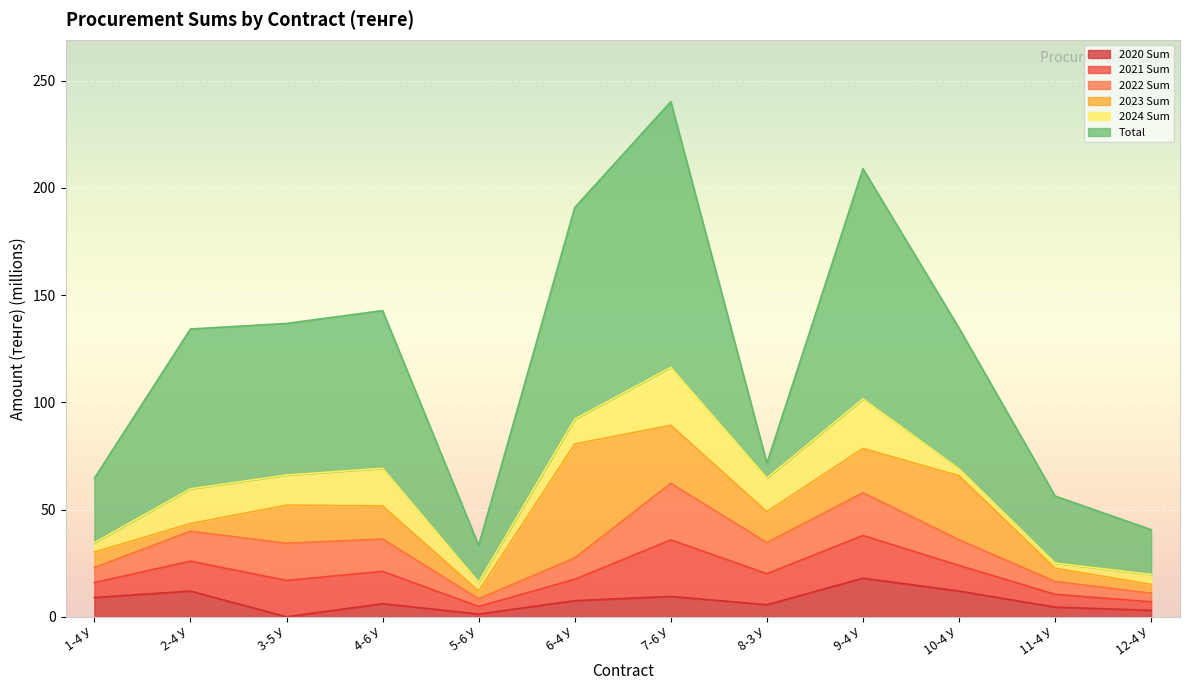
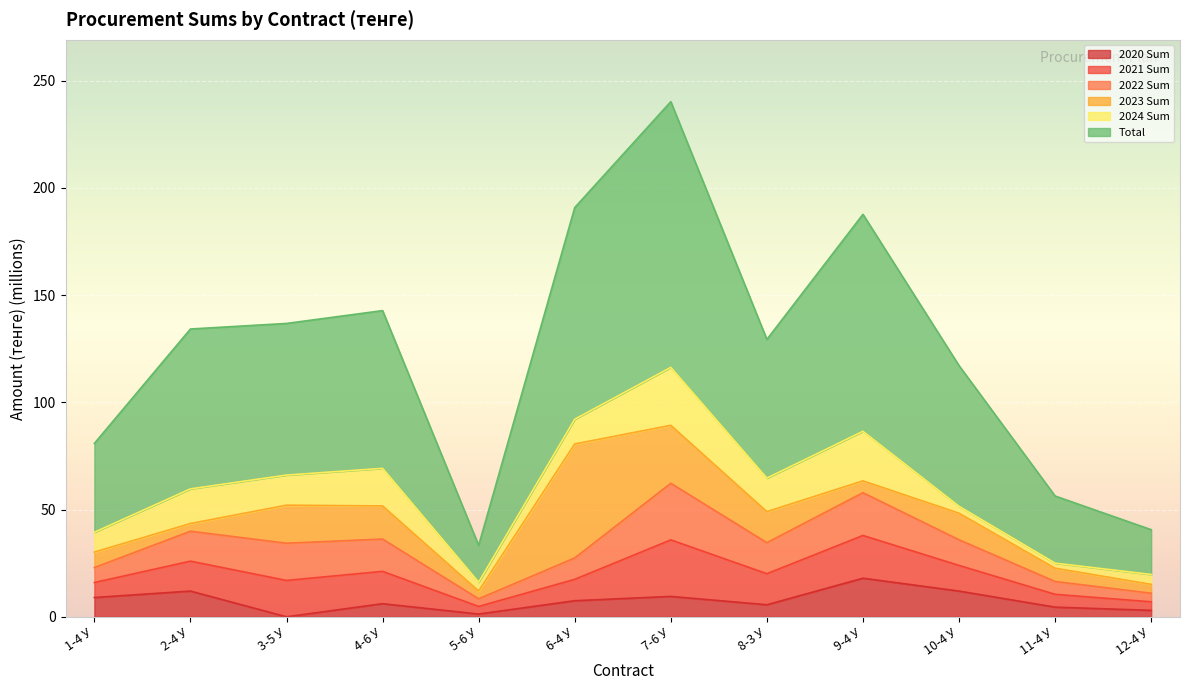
2024 Sum, 1-4 У: 4 -> 9
Total, 1-4 У: 30 -> 41
Total, 8-3 У: 7 -> 65
2023 Sum, 9-4 У: 21 -> 6
Total, 9-4 У: 107 -> 101
2023 Sum, 10-4 У: 30 -> 12
